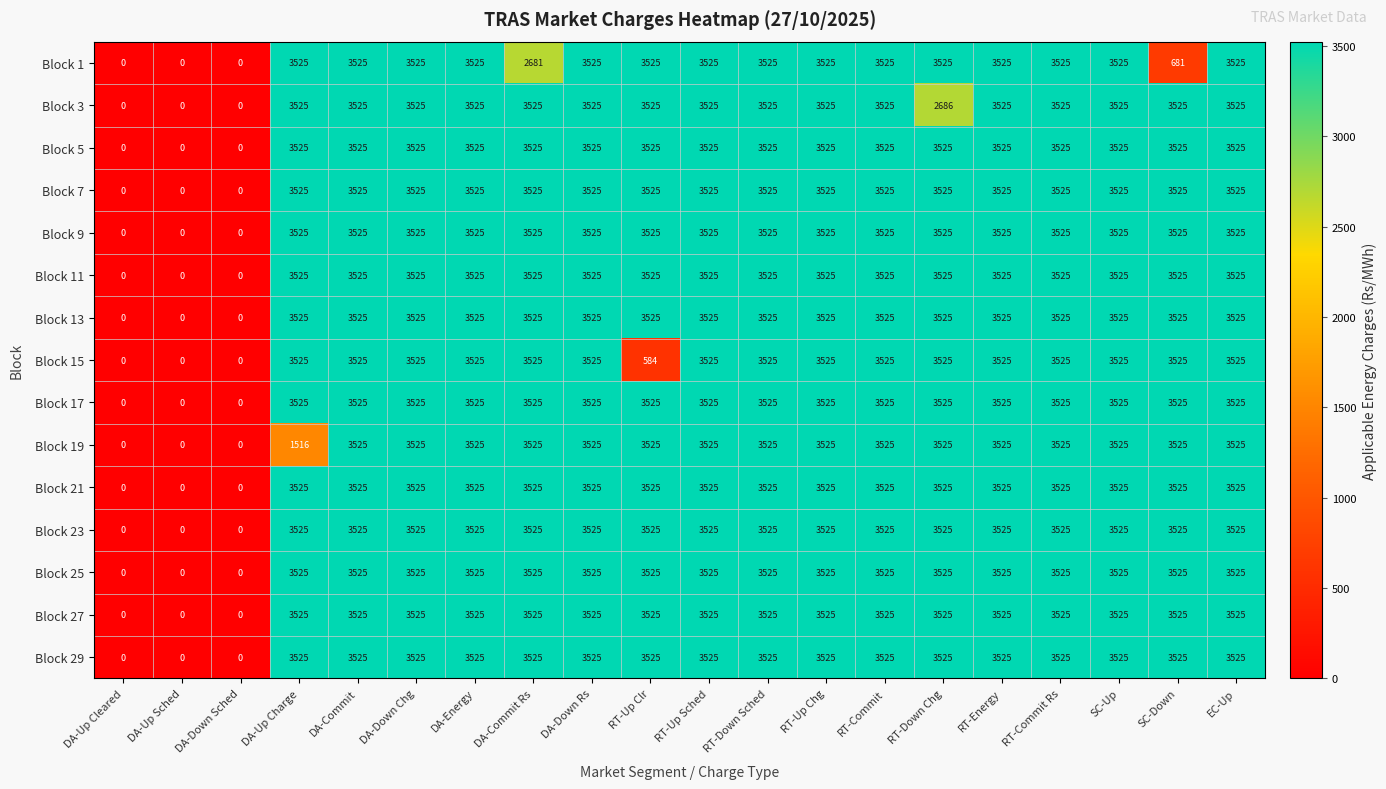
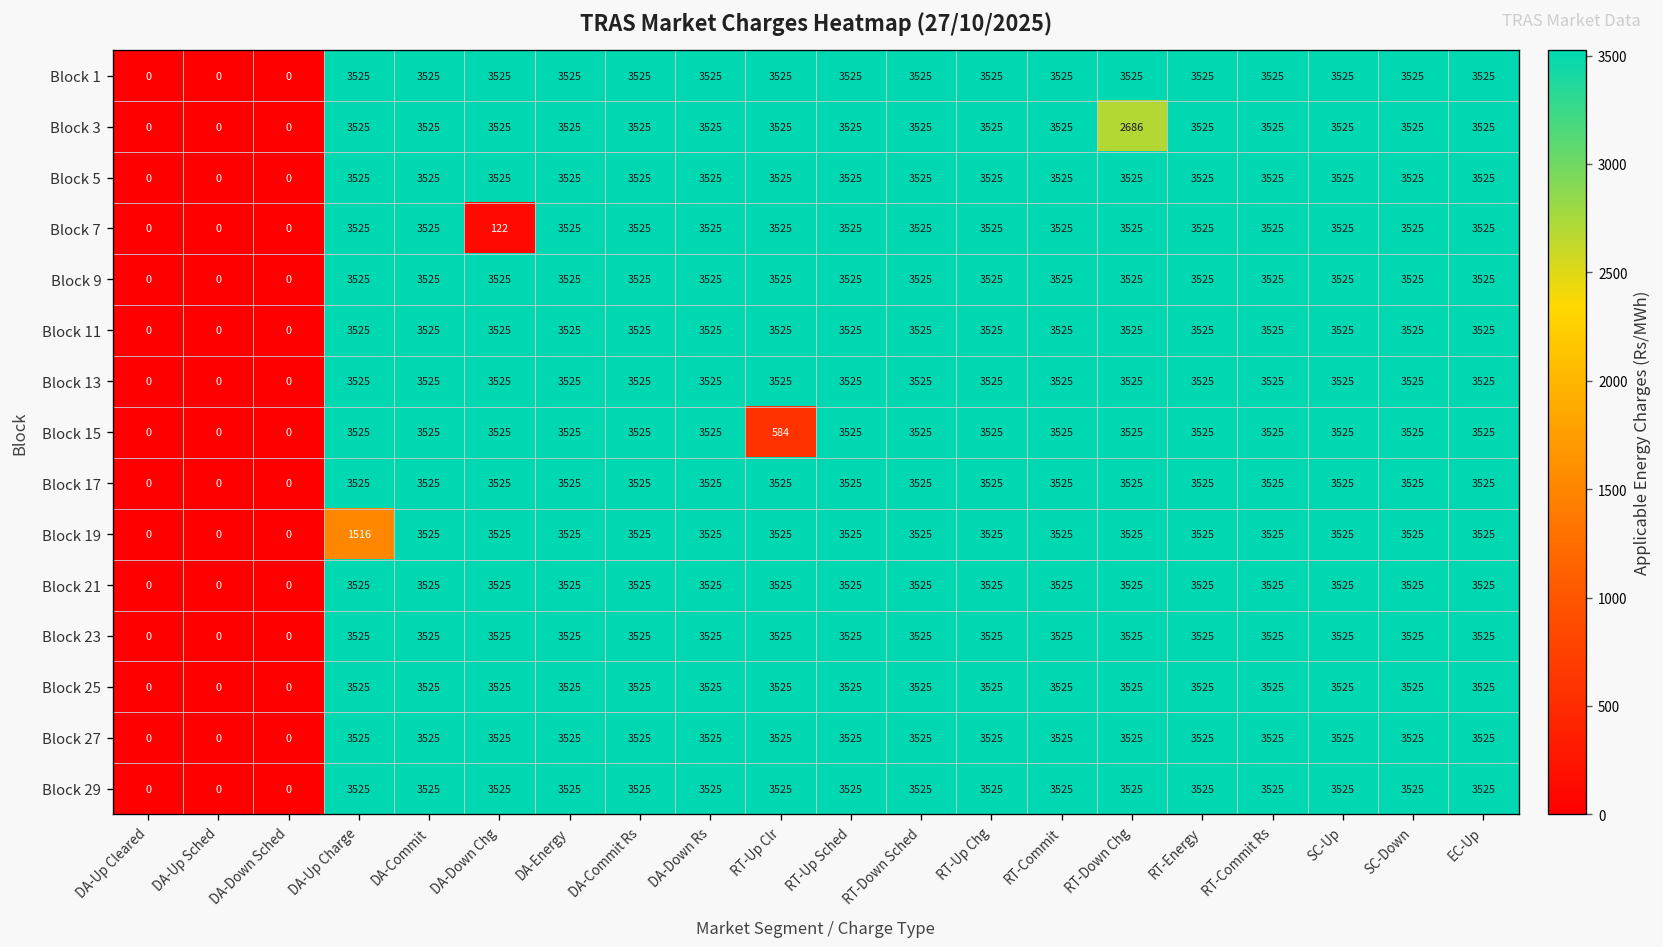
Block 1, DA-Commit Rs: 2681 -> 3525
Block 1, SC-Down: 681 -> 3525
Block 7, DA-Down Chg: 3525 -> 122
